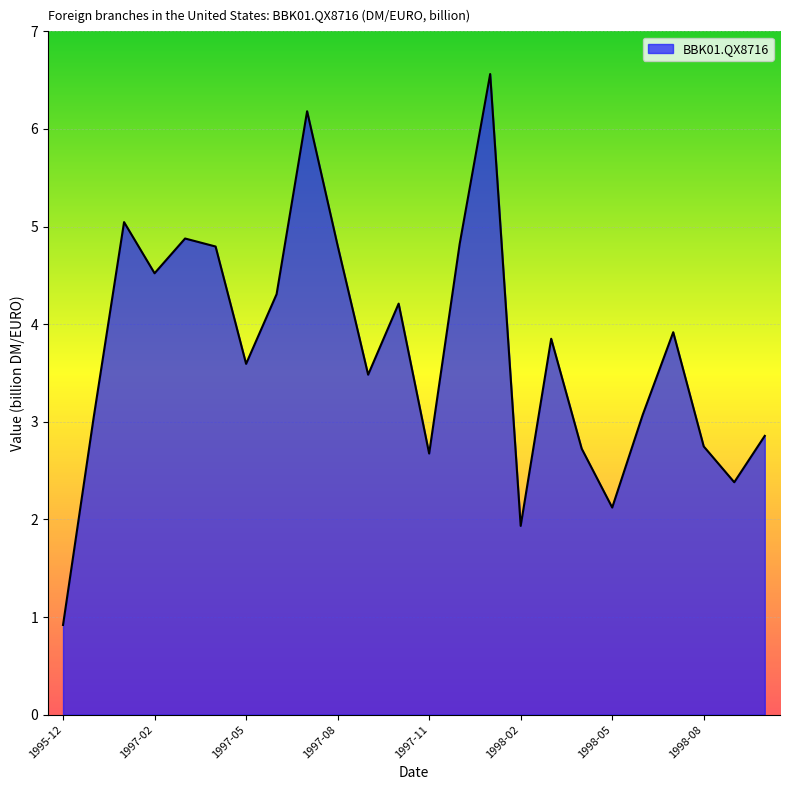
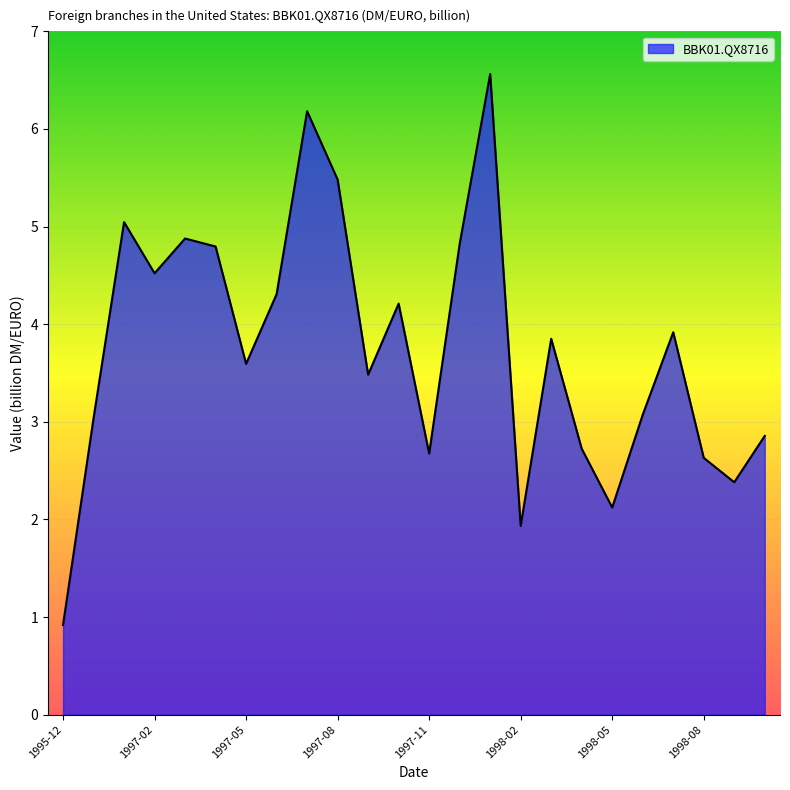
1997-08: 4.8 -> 5.5
1998-08: 2.7 -> 2.6
